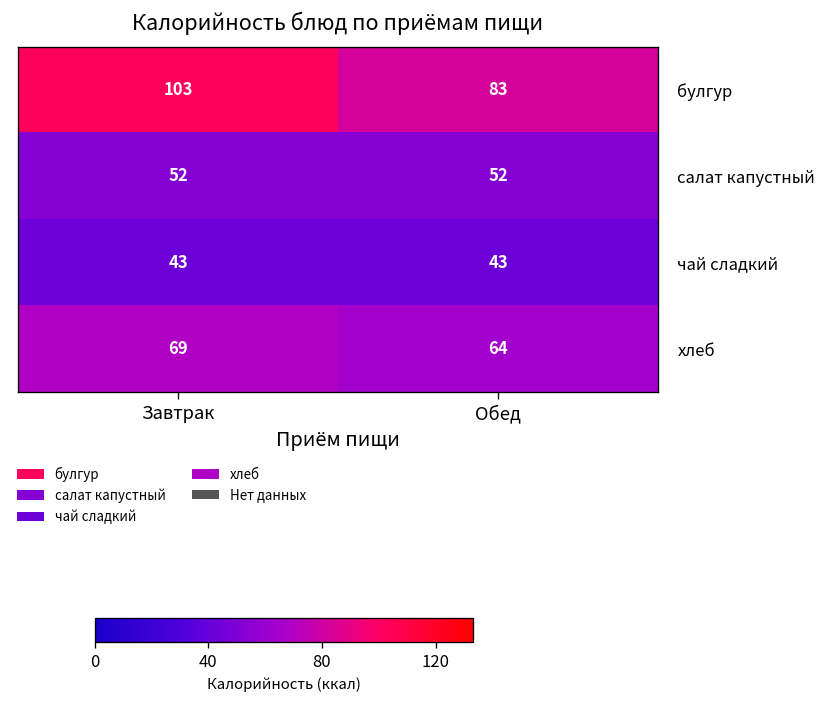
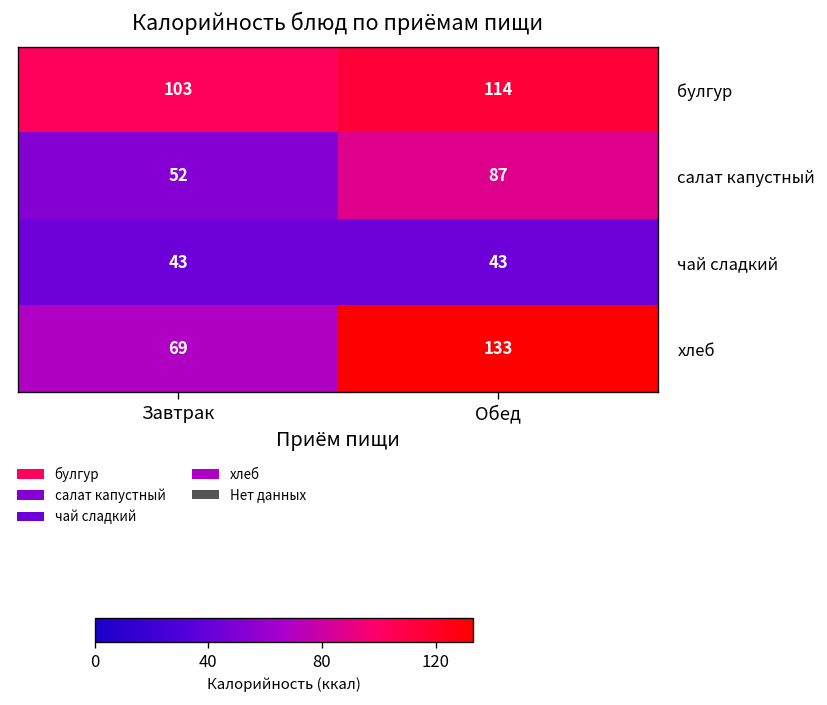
булгур, Обед: 83 -> 114
салат капустный, Обед: 52 -> 87
хлеб, Обед: 64 -> 133
